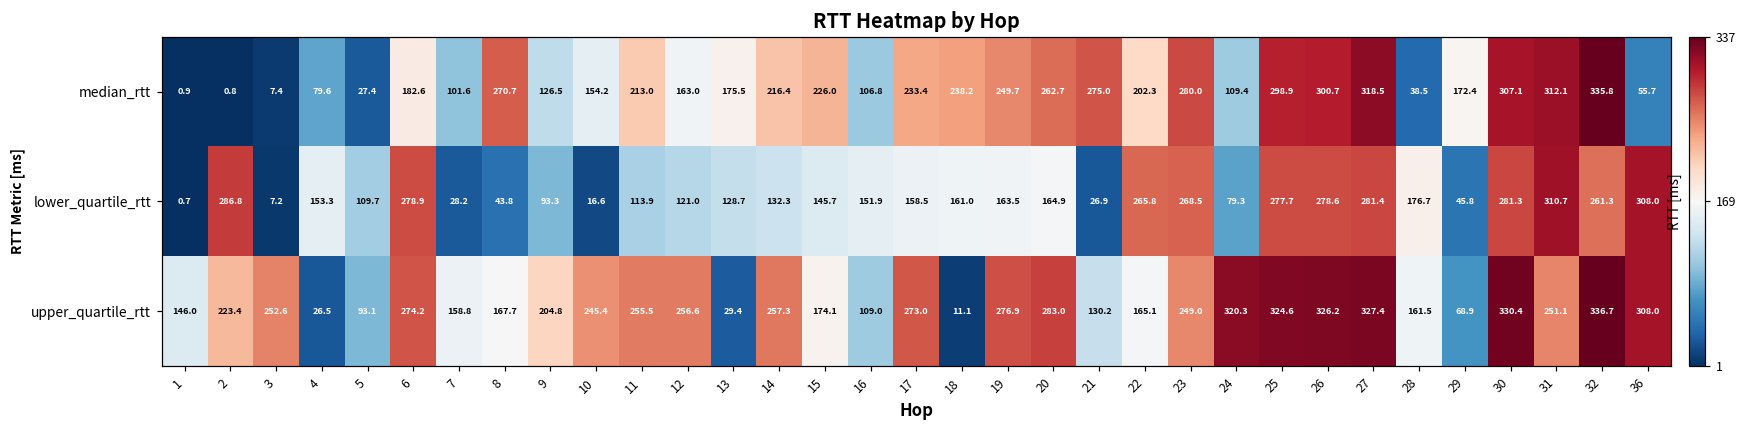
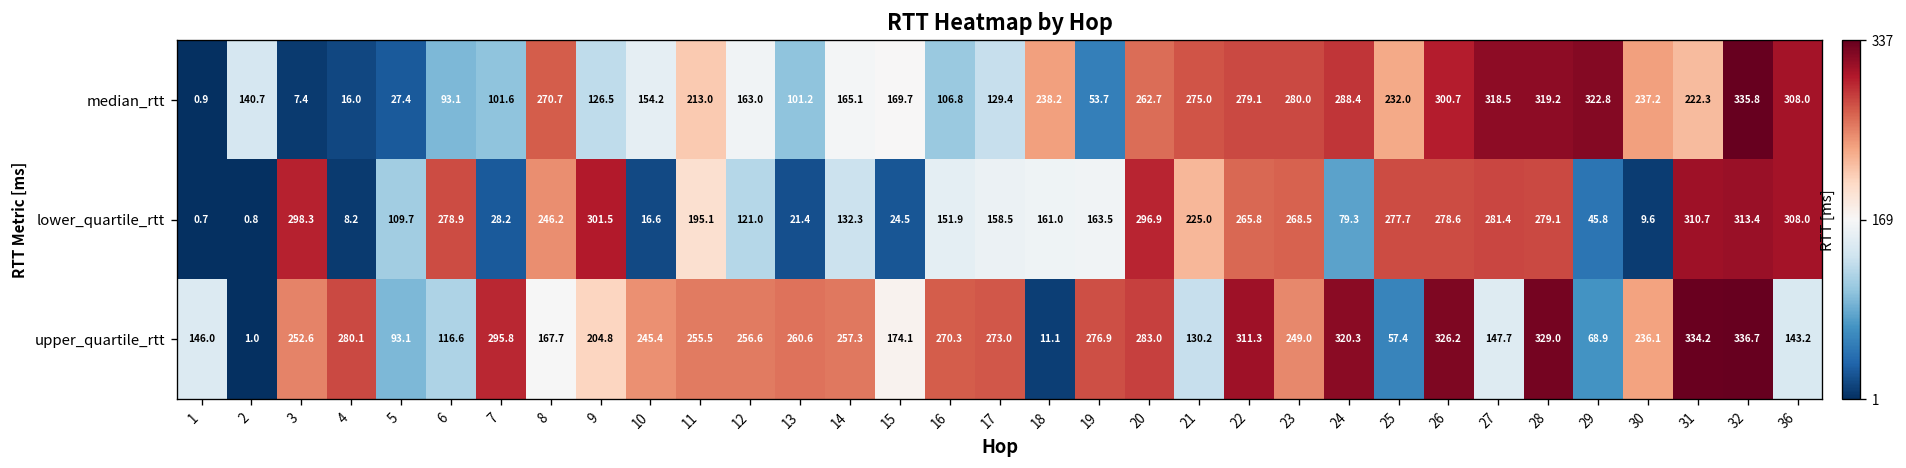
median_rtt, 2: 0.8 -> 140.7
median_rtt, 4: 79.6 -> 16.0
median_rtt, 6: 182.6 -> 93.1
median_rtt, 13: 175.5 -> 101.2
median_rtt, 14: 216.4 -> 165.1
median_rtt, 15: 226.0 -> 169.7
median_rtt, 17: 233.4 -> 129.4
median_rtt, 19: 249.7 -> 53.7
median_rtt, 22: 202.3 -> 279.1
median_rtt, 24: 109.4 -> 288.4
median_rtt, 25: 298.9 -> 232.0
median_rtt, 28: 38.5 -> 319.2
median_rtt, 29: 172.4 -> 322.8
median_rtt, 30: 307.1 -> 237.2
median_rtt, 31: 312.1 -> 222.3
median_rtt, 36: 55.7 -> 308.0
lower_quartile_rtt, 2: 286.8 -> 0.8
lower_quartile_rtt, 3: 7.2 -> 298.3
lower_quartile_rtt, 4: 153.3 -> 8.2
lower_quartile_rtt, 8: 43.8 -> 246.2
lower_quartile_rtt, 9: 93.3 -> 301.5
lower_quartile_rtt, 11: 113.9 -> 195.1
lower_quartile_rtt, 13: 128.7 -> 21.4
lower_quartile_rtt, 15: 145.7 -> 24.5
lower_quartile_rtt, 20: 164.9 -> 296.9
lower_quartile_rtt, 21: 26.9 -> 225.0
lower_quartile_rtt, 28: 176.7 -> 279.1
lower_quartile_rtt, 30: 281.3 -> 9.6
lower_quartile_rtt, 32: 261.3 -> 313.4
upper_quartile_rtt, 2: 223.4 -> 1.0
upper_quartile_rtt, 4: 26.5 -> 280.1
upper_quartile_rtt, 6: 274.2 -> 116.6
upper_quartile_rtt, 7: 158.8 -> 295.8
upper_quartile_rtt, 13: 29.4 -> 260.6
upper_quartile_rtt, 16: 109.0 -> 270.3
upper_quartile_rtt, 22: 165.1 -> 311.3
upper_quartile_rtt, 25: 324.6 -> 57.4
upper_quartile_rtt, 27: 327.4 -> 147.7
upper_quartile_rtt, 28: 161.5 -> 329.0
upper_quartile_rtt, 30: 330.4 -> 236.1
upper_quartile_rtt, 31: 251.1 -> 334.2
upper_quartile_rtt, 36: 308.0 -> 143.2
